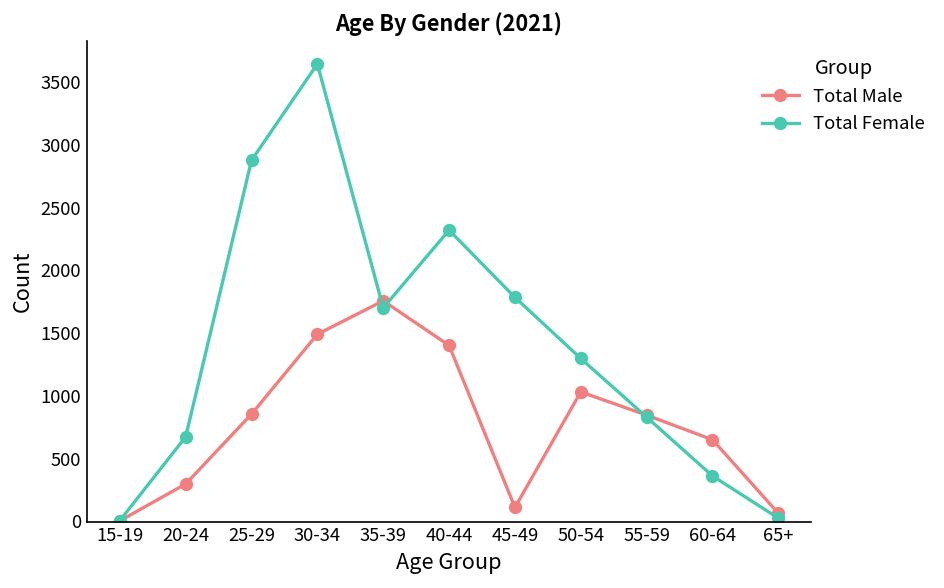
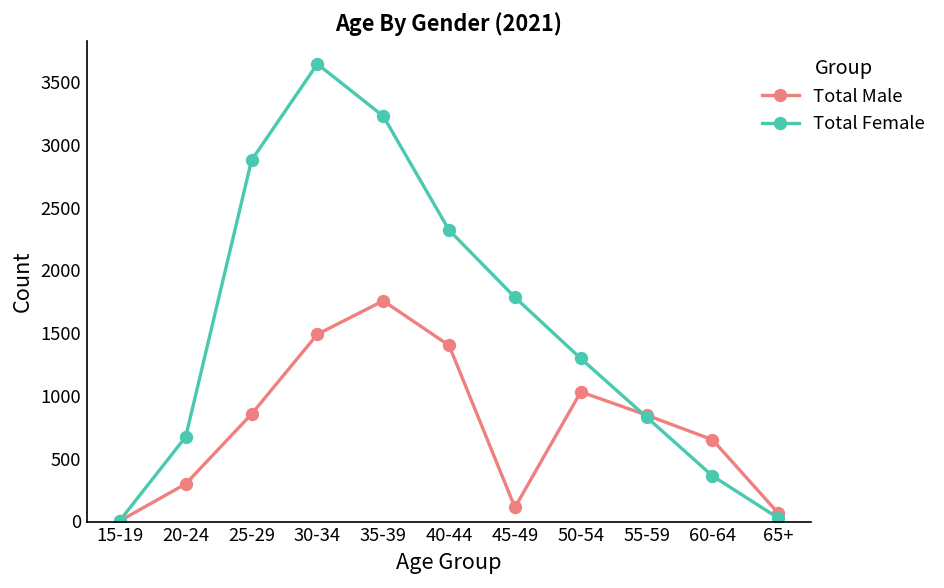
Total Female, 35-39: 1700 -> 3230
